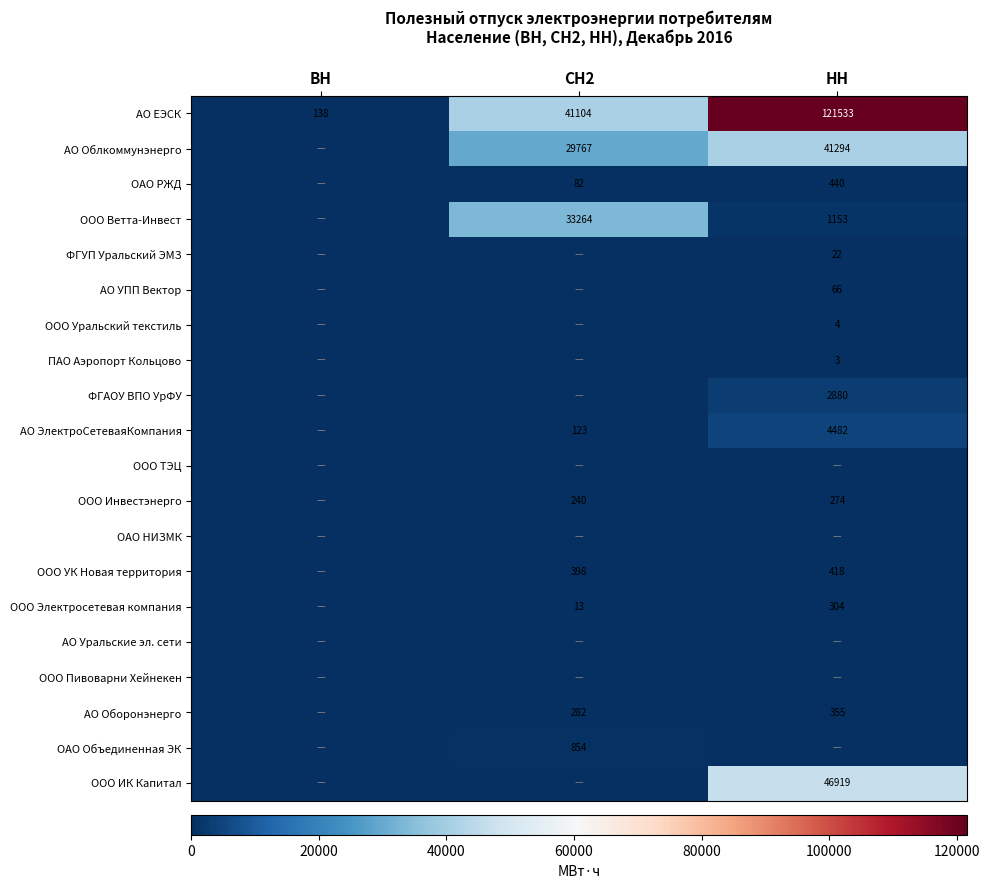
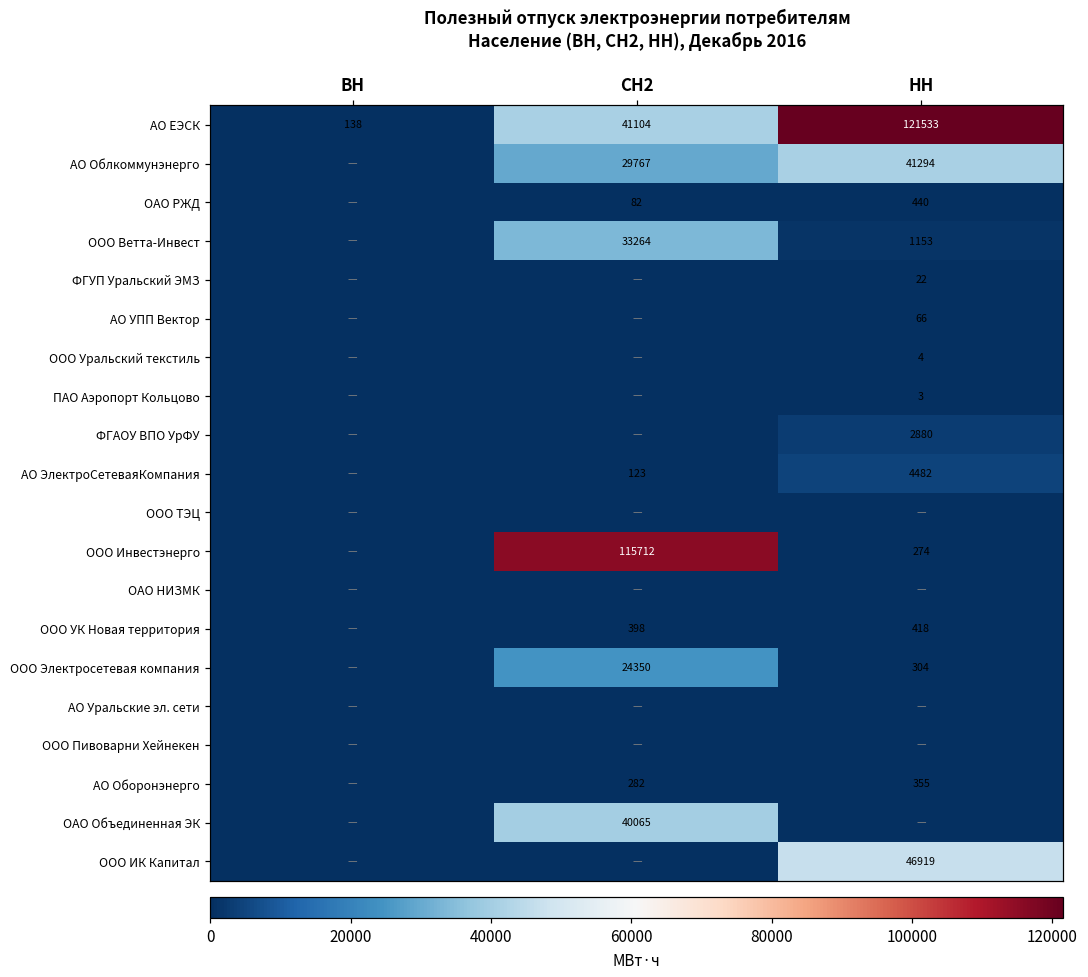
ООО Инвестэнерго, СН2: 240 -> 115712
ООО Электросетевая компания, СН2: 13 -> 24350
ОАО Объединенная ЭК, СН2: 854 -> 40065
